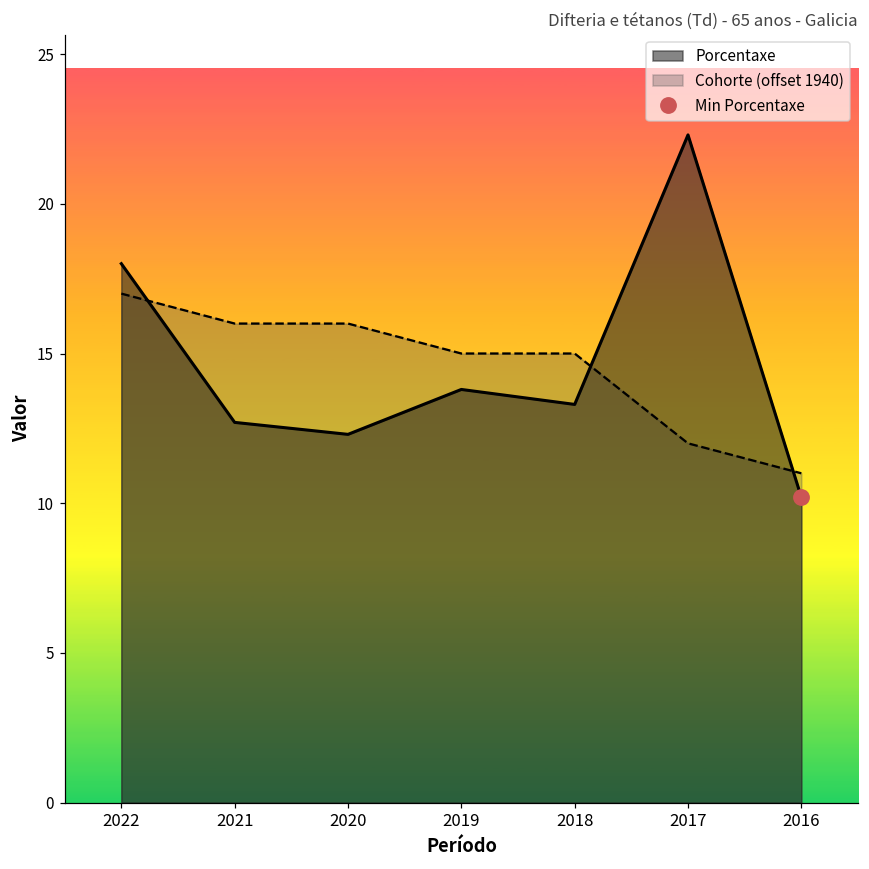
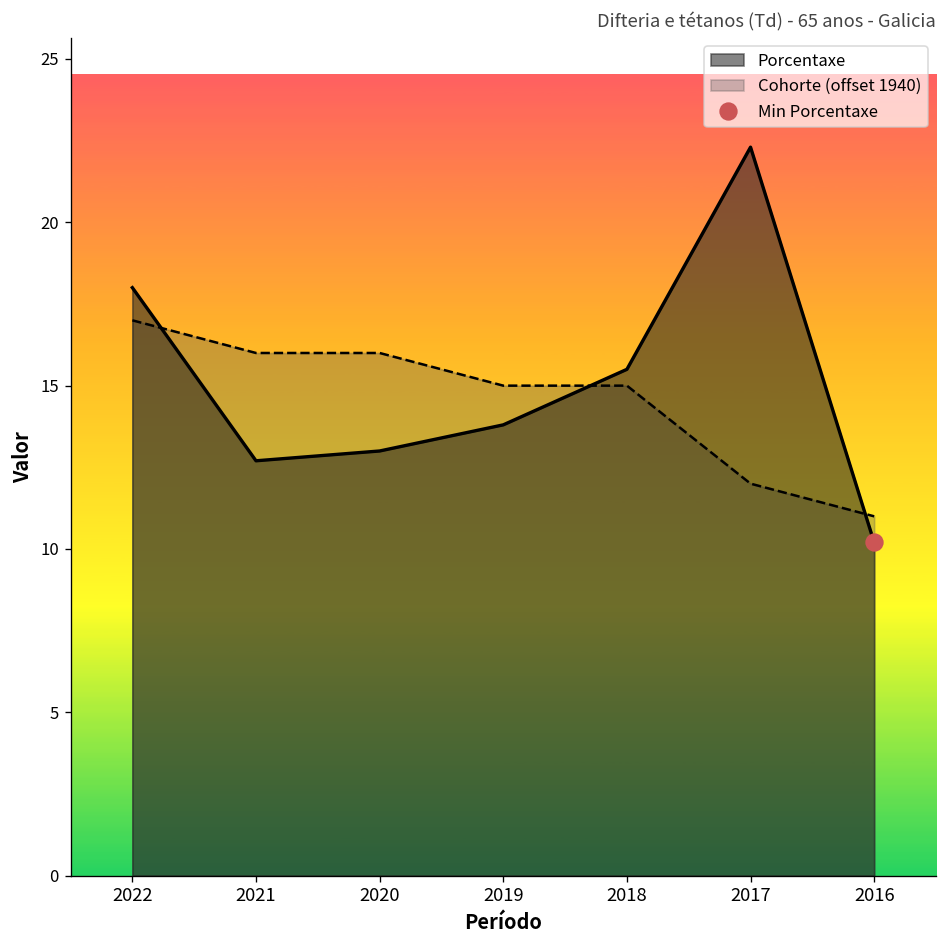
Porcentaxe, 2020: 12.3 -> 13.0
Porcentaxe, 2018: 13.3 -> 15.5
